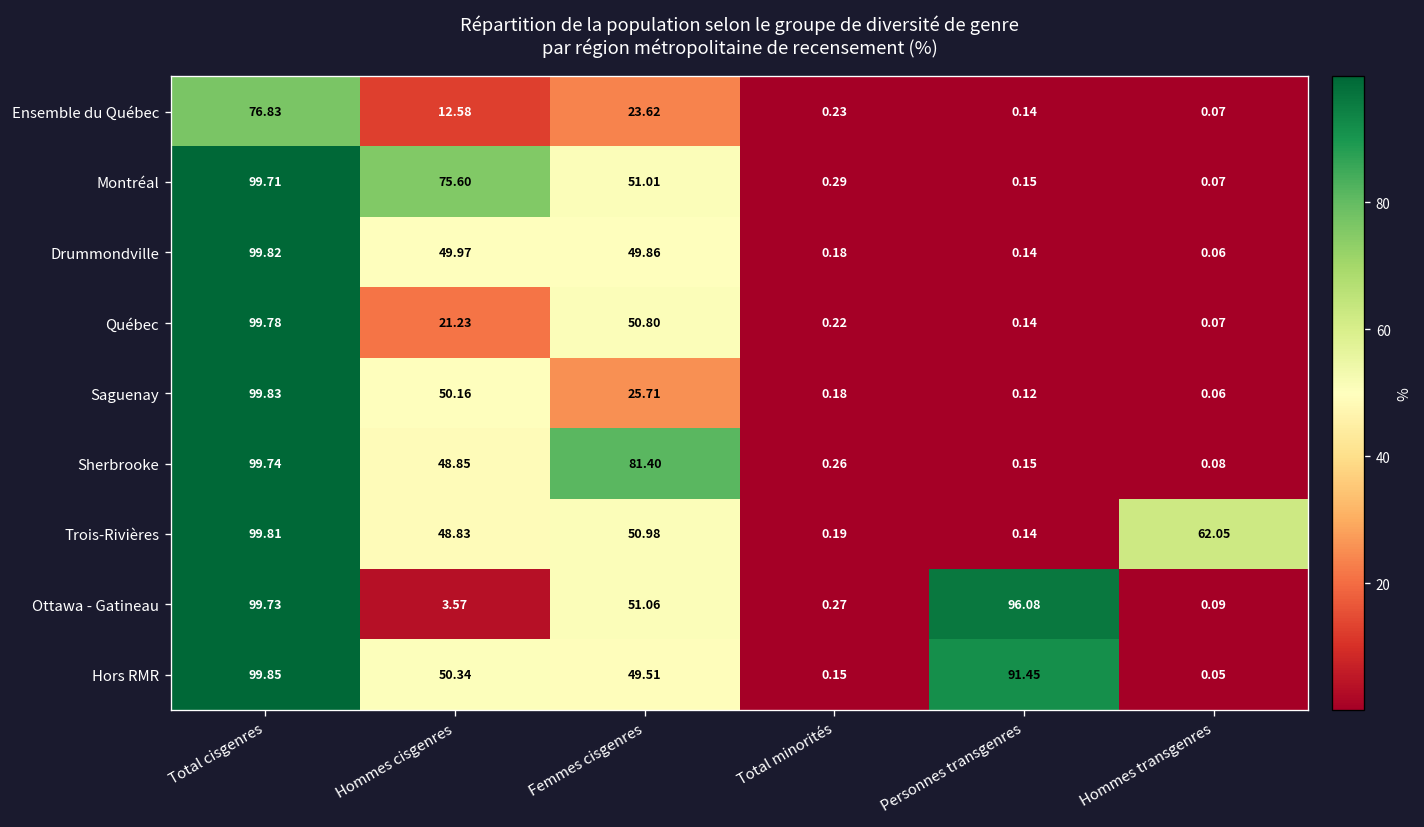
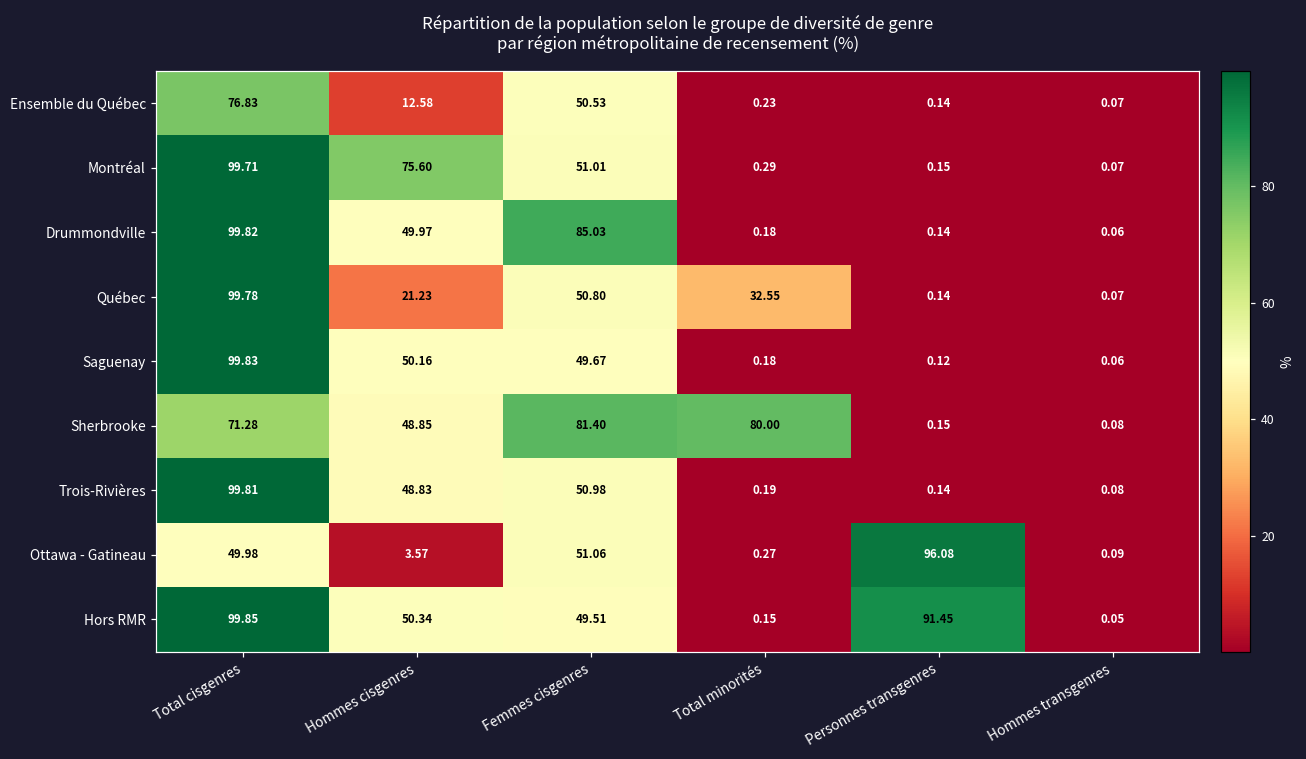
Ensemble du Québec, Femmes cisgenres: 23.62 -> 50.53
Drummondville, Femmes cisgenres: 49.86 -> 85.03
Québec, Total minorités: 0.22 -> 32.55
Saguenay, Femmes cisgenres: 25.71 -> 49.67
Sherbrooke, Total cisgenres: 99.74 -> 71.28
Sherbrooke, Total minorités: 0.26 -> 80.00
Trois-Rivières, Hommes transgenres: 62.05 -> 0.08
Ottawa - Gatineau, Total cisgenres: 99.73 -> 49.98
